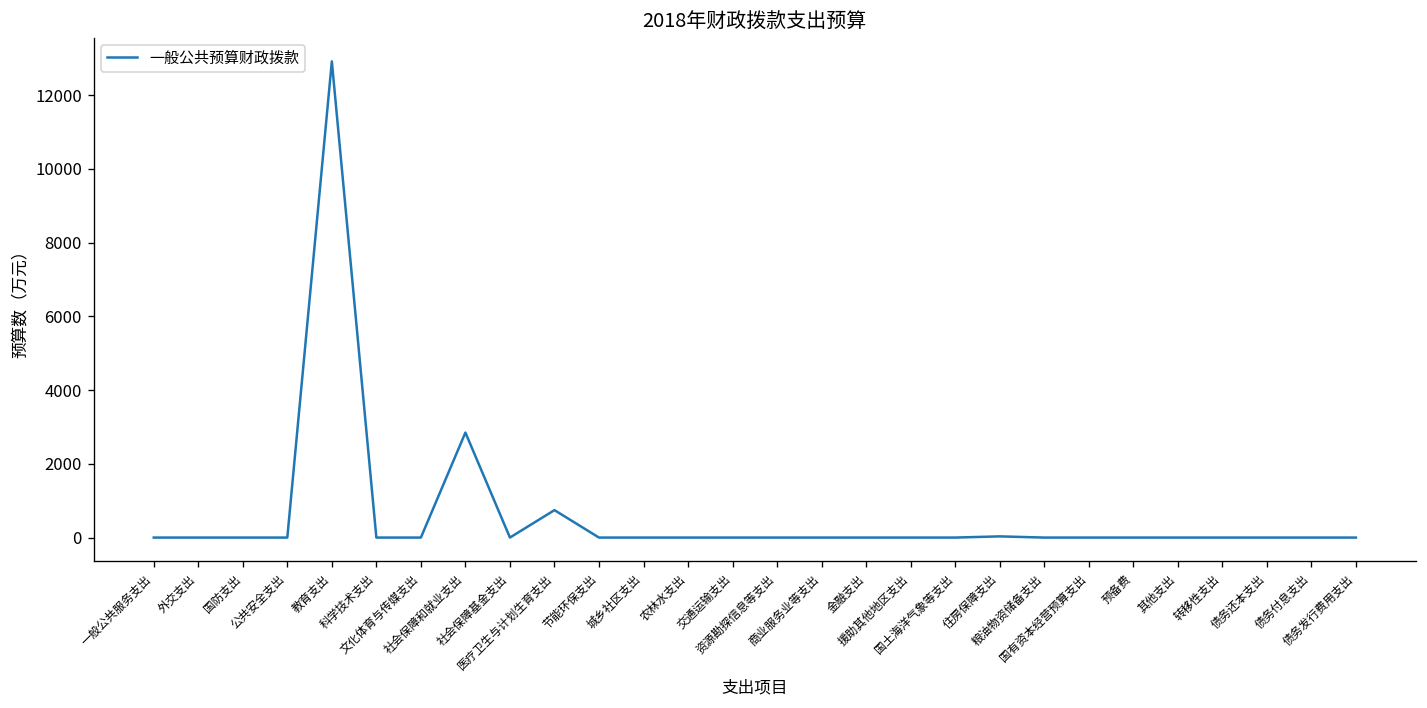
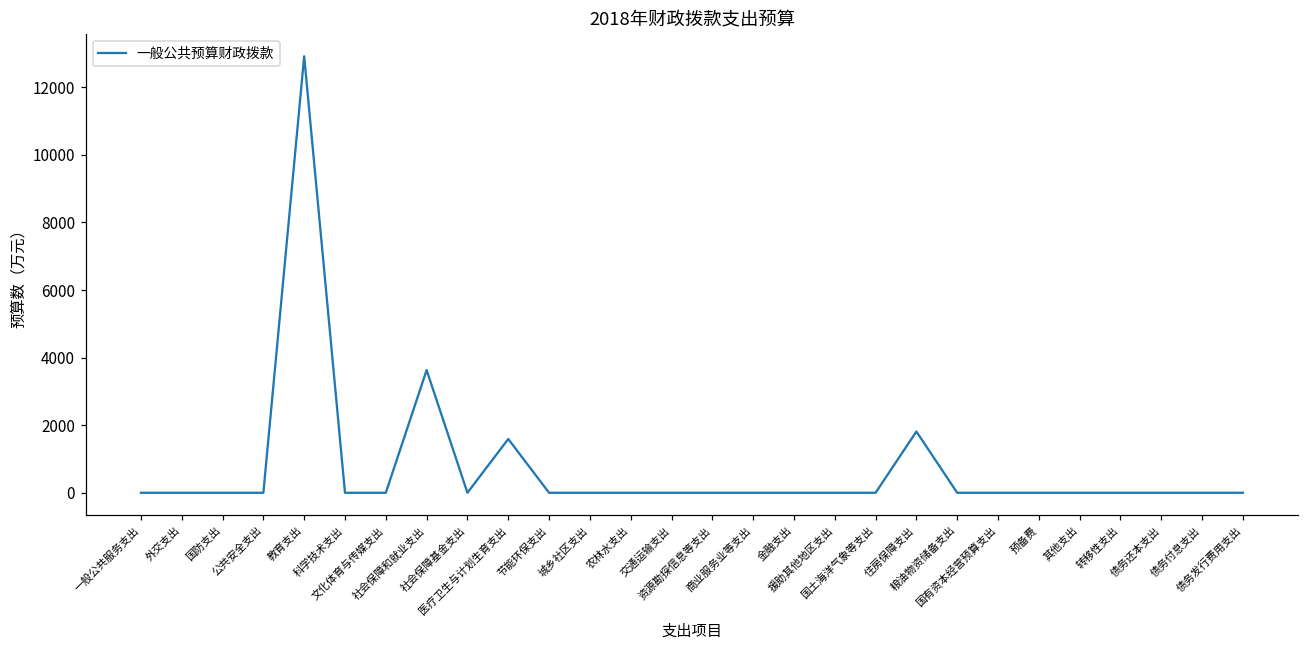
社会保障和就业支出: 2800 -> 3600
医疗卫生与计划生育支出: 700 -> 1600
住房保障支出: 0 -> 1800
